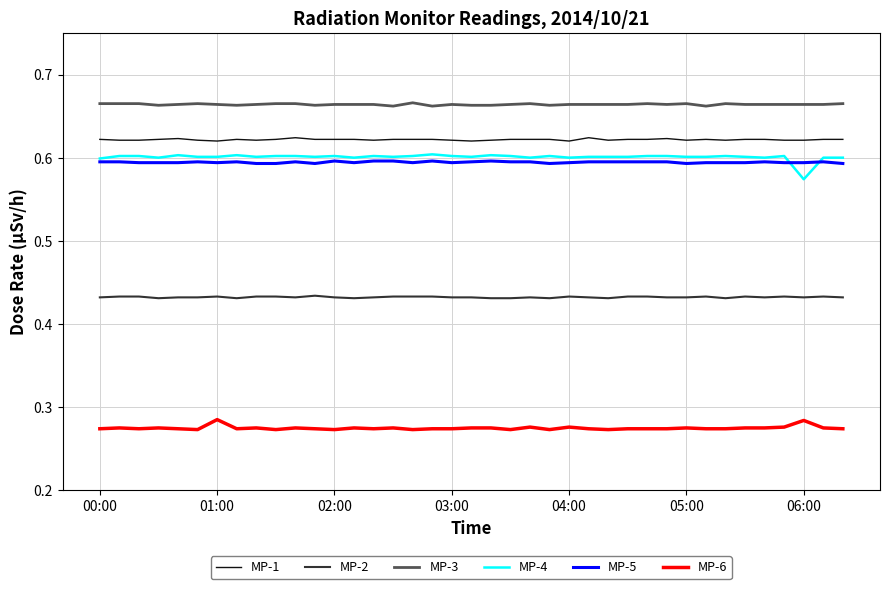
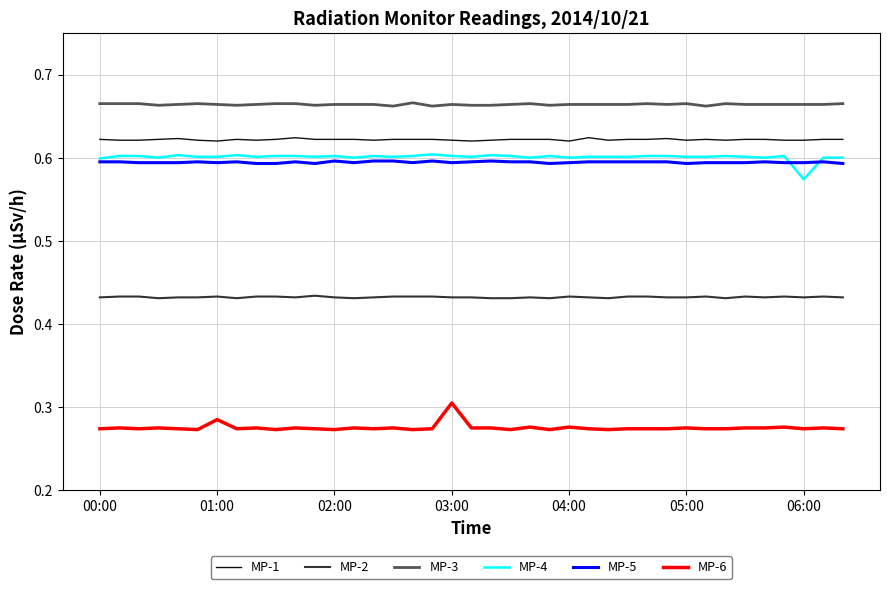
MP-6, 03:00: 0.27 -> 0.31
MP-6, 06:00: 0.28 -> 0.27
